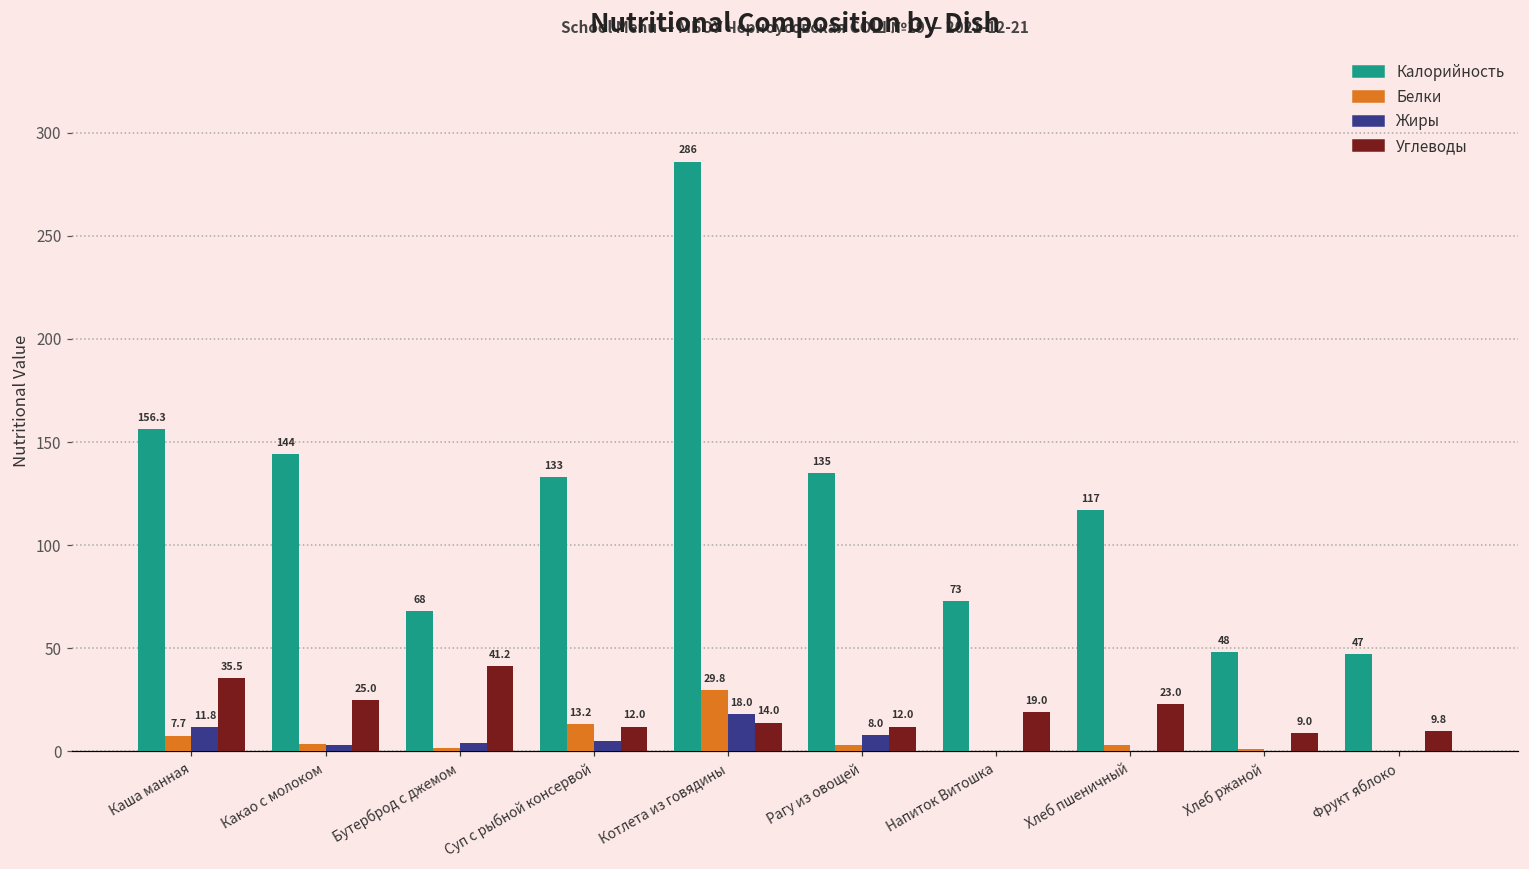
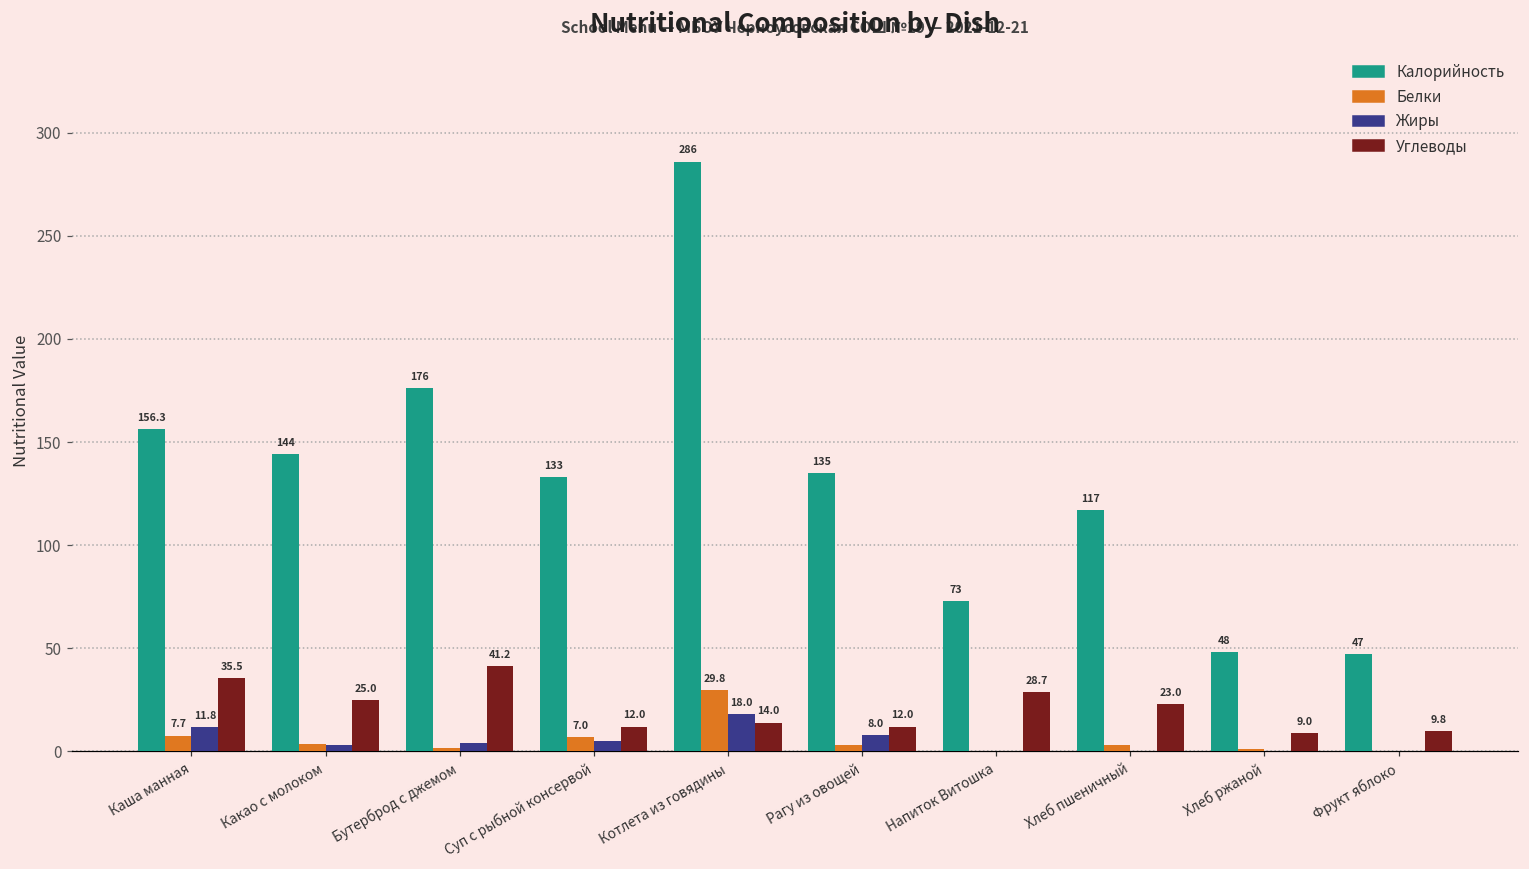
Калорийность, Бутерброд с джемом: 68 -> 176
Белки, Суп с рыбной консервой: 13.2 -> 7.0
Углеводы, Напиток Витошка: 19.0 -> 28.7
